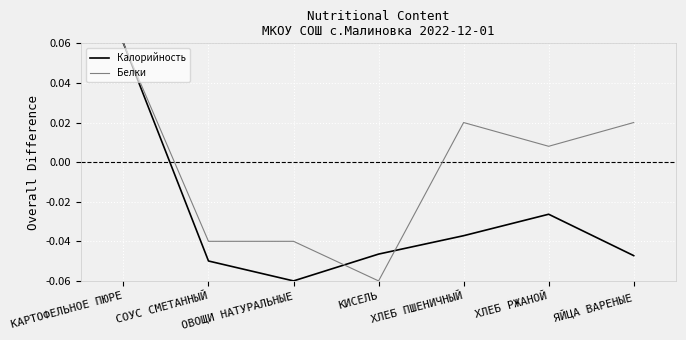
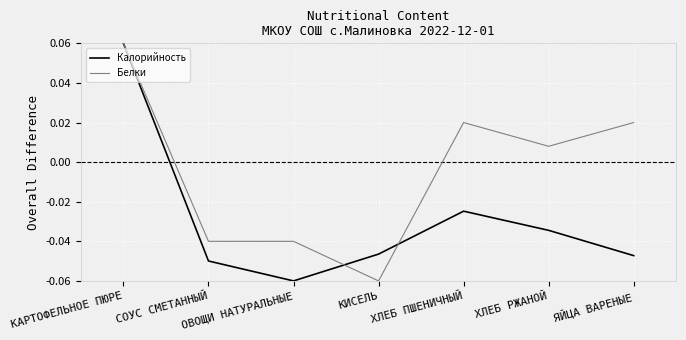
Калорийность, ХЛЕБ ПШЕНИЧНЫЙ: -0.037 -> -0.025
Калорийность, ХЛЕБ РЖАНОЙ: -0.026 -> -0.034
